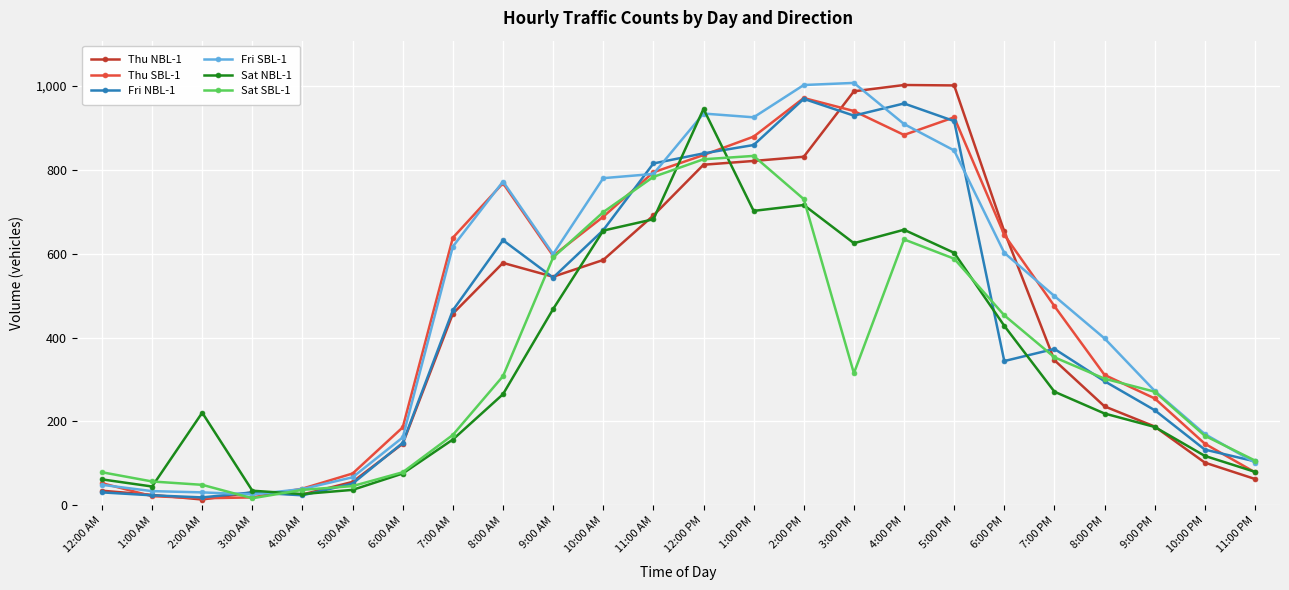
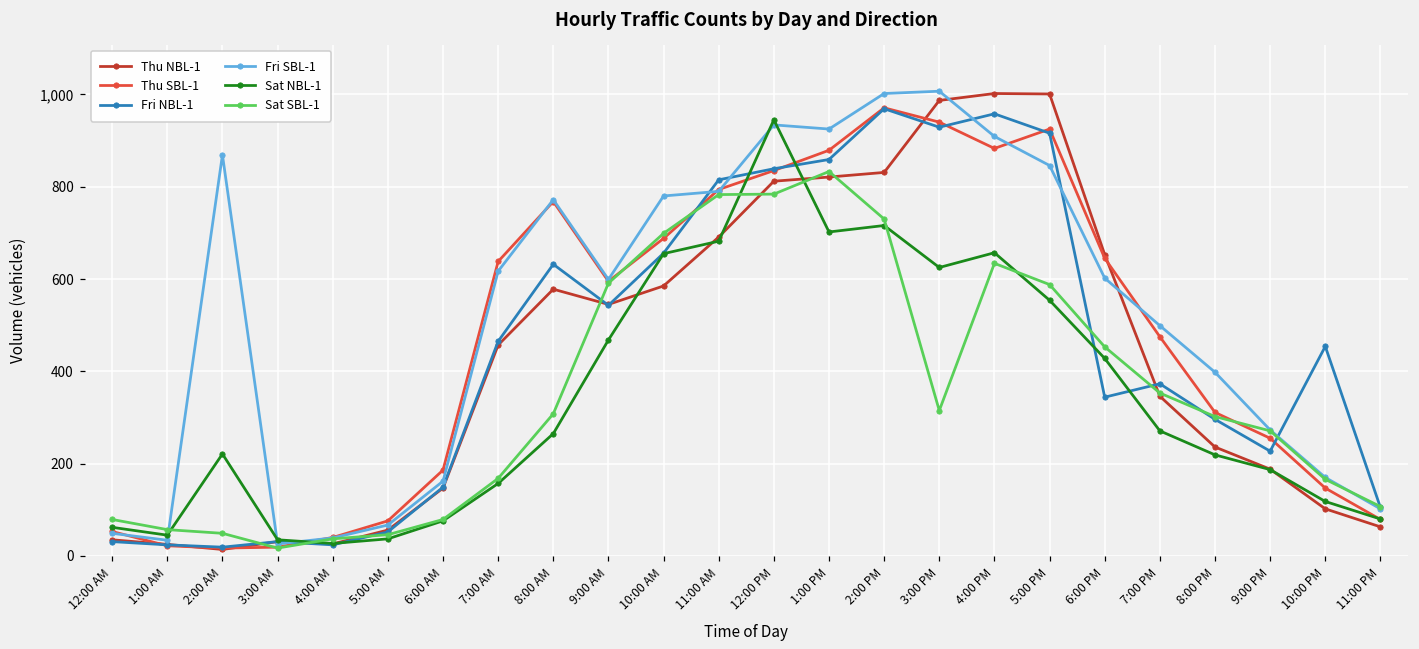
Fri SBL-1, 2:00 AM: 30 -> 870
Sat SBL-1, 12:00 PM: 830 -> 780
Sat NBL-1, 5:00 PM: 600 -> 550
Fri NBL-1, 10:00 PM: 130 -> 450
